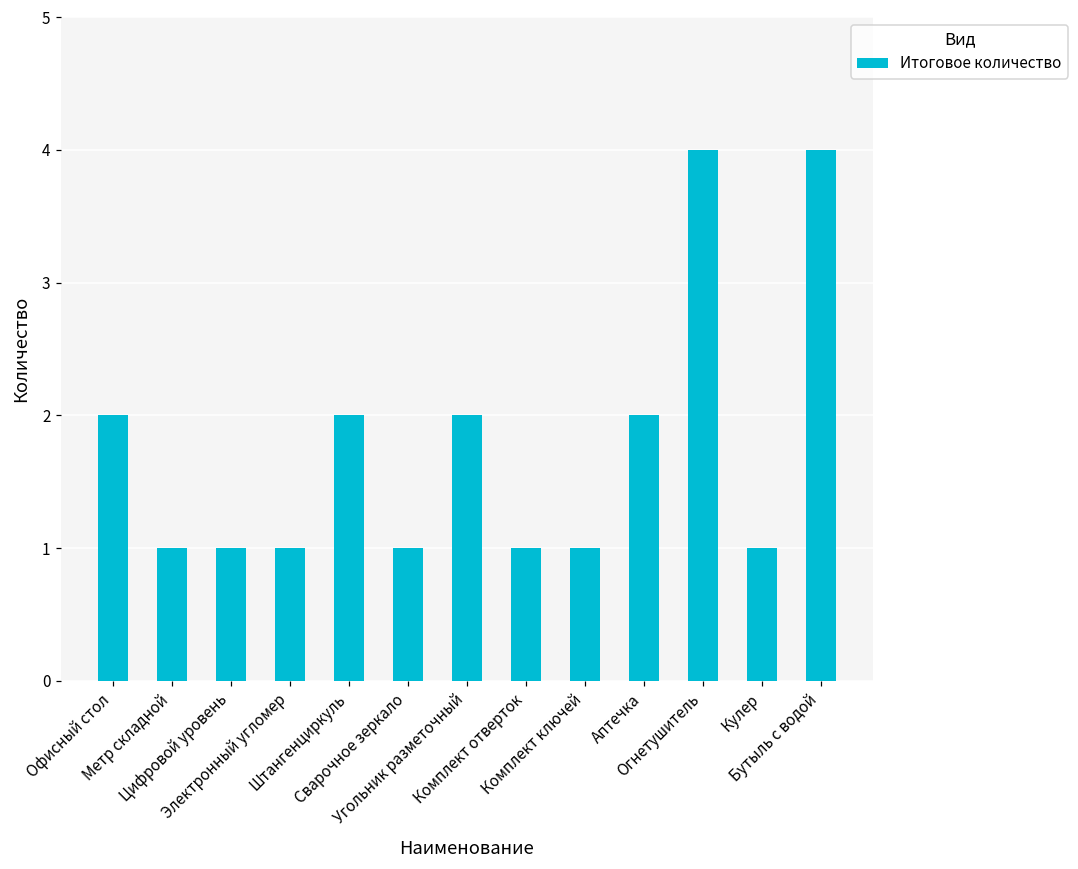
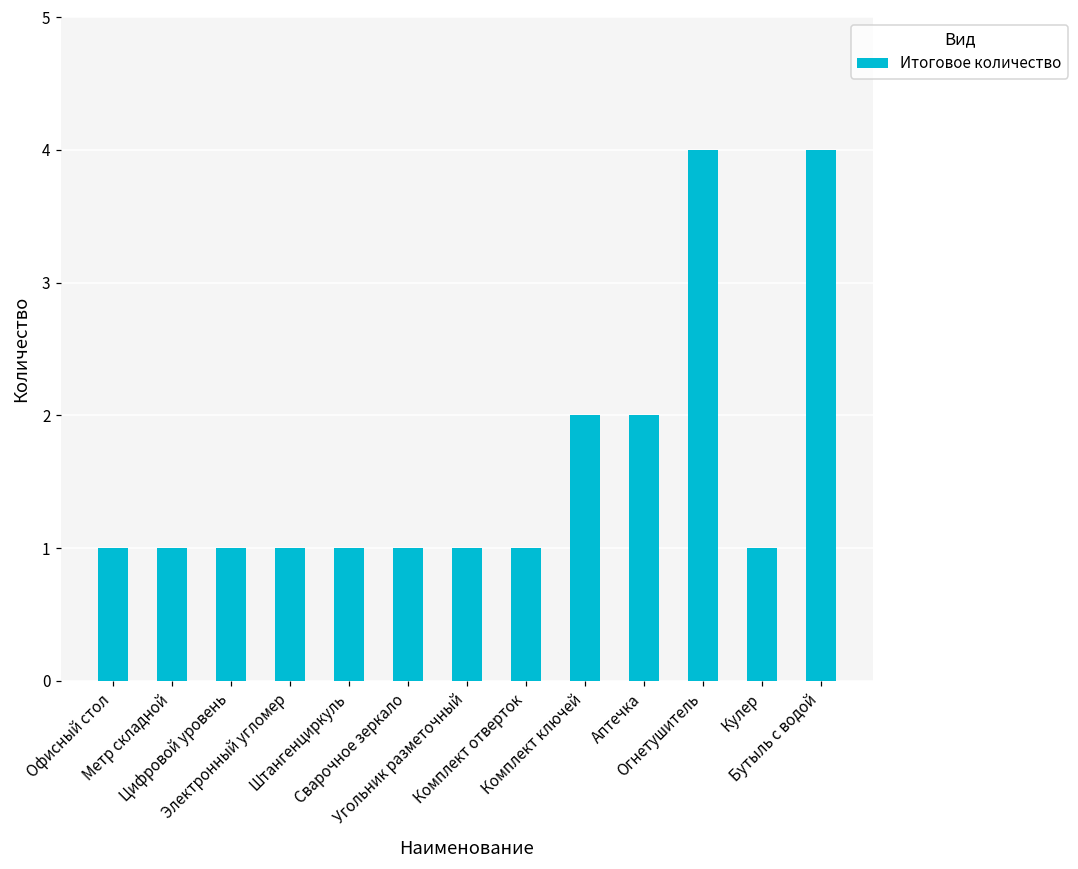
Офисный стол: 2 -> 1
Штангенциркуль: 2 -> 1
Угольник разметочный: 2 -> 1
Комплект ключей: 1 -> 2
